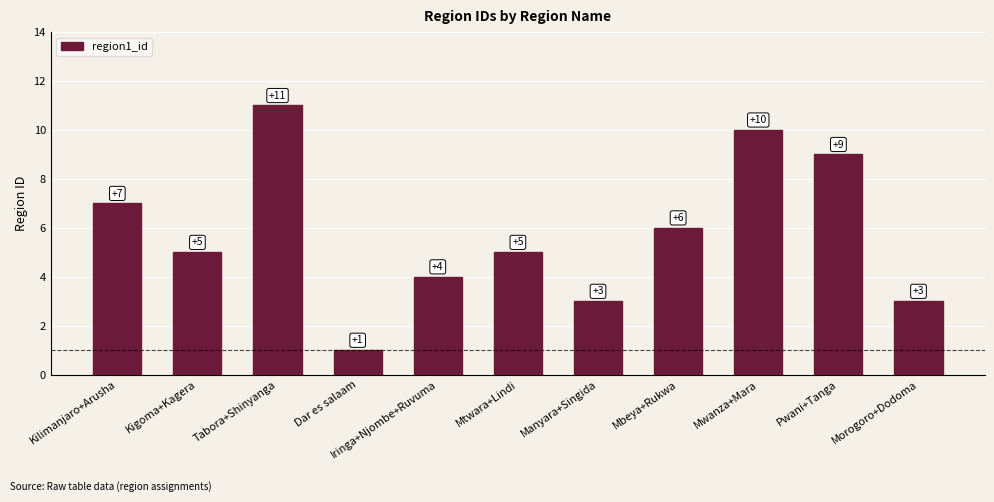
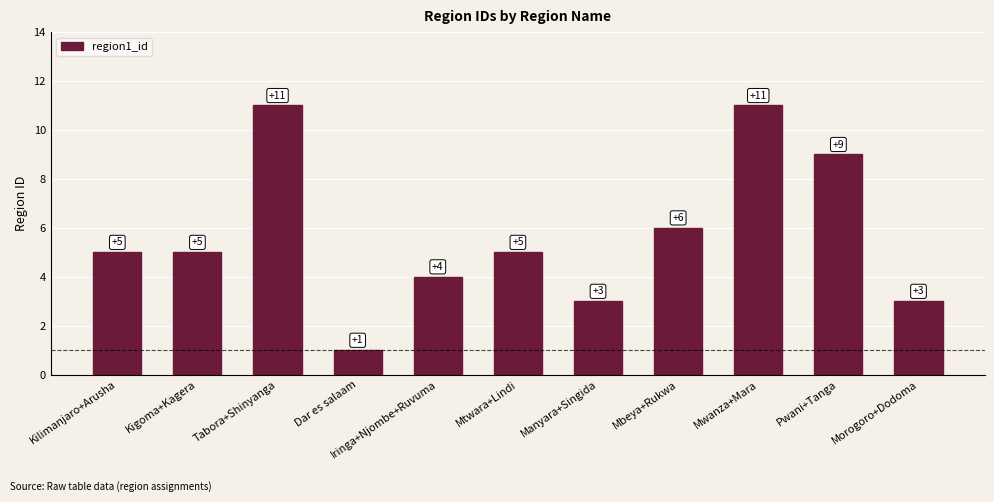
Kilimanjaro+Arusha: +7 -> +5
Mwanza+Mara: +10 -> +11
